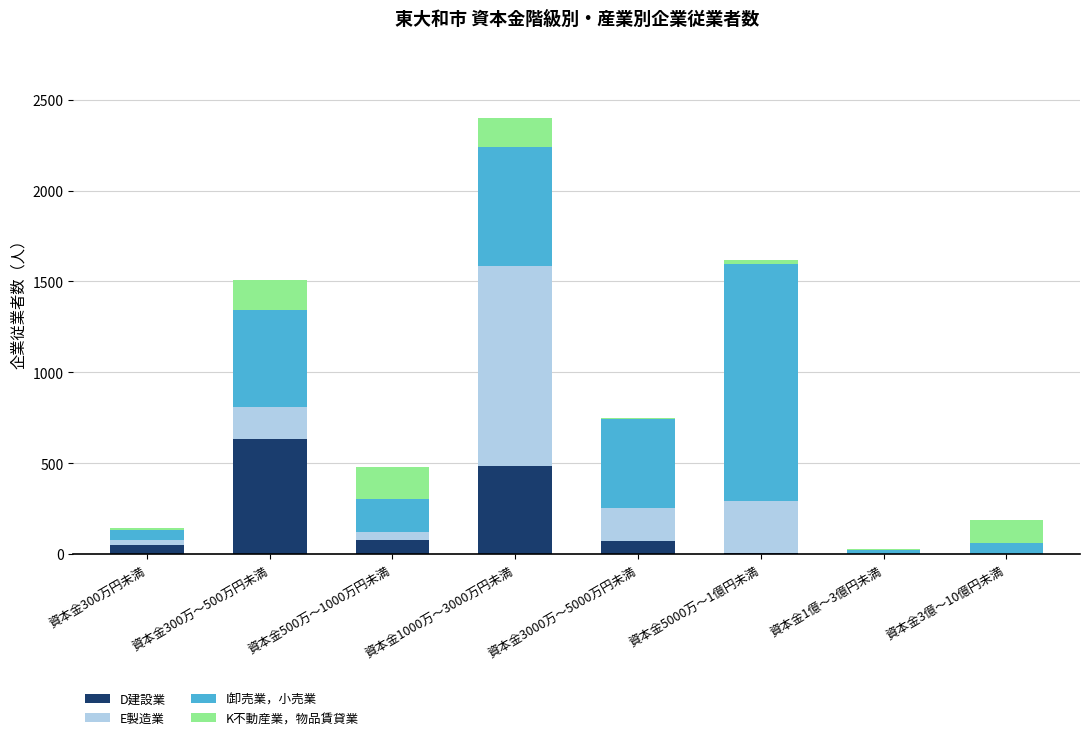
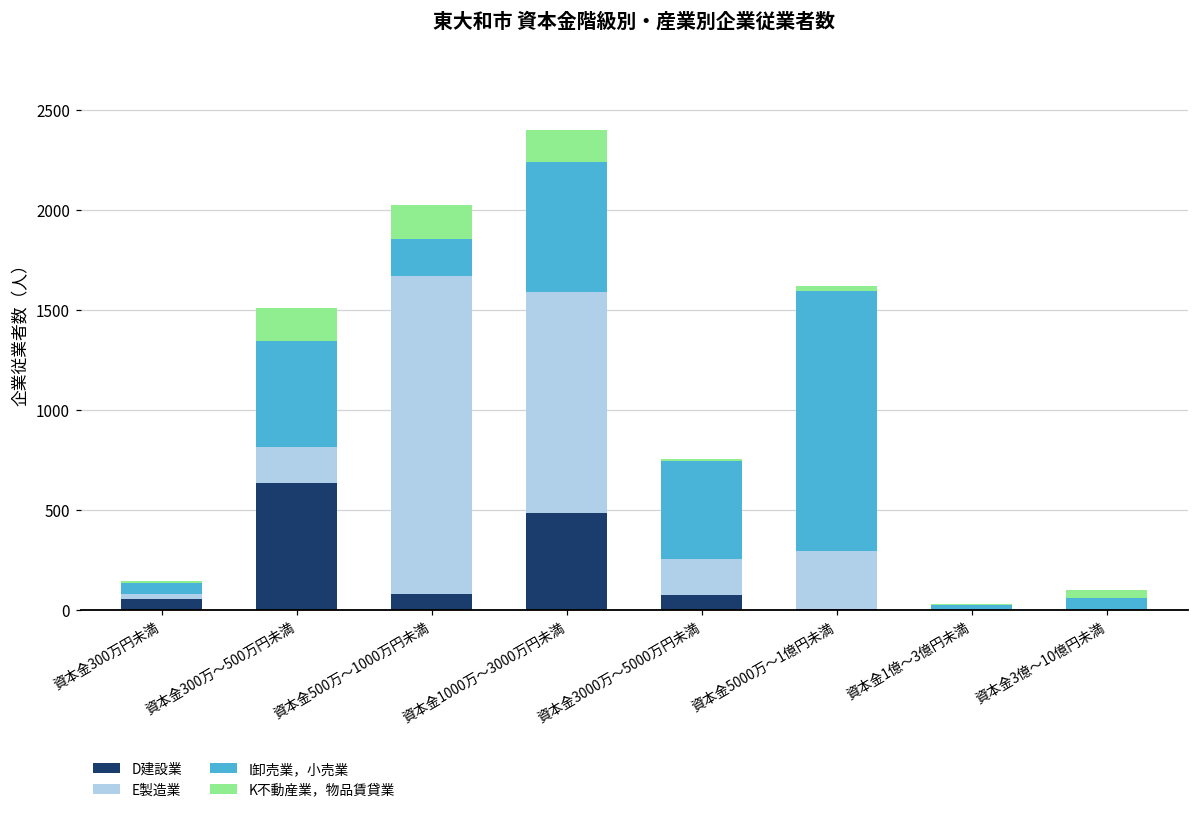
E製造業, 資本金500万～1000万円未満: 50 -> 1590
K不動産業，物品賃貸業, 資本金3億～10億円未満: 130 -> 40
